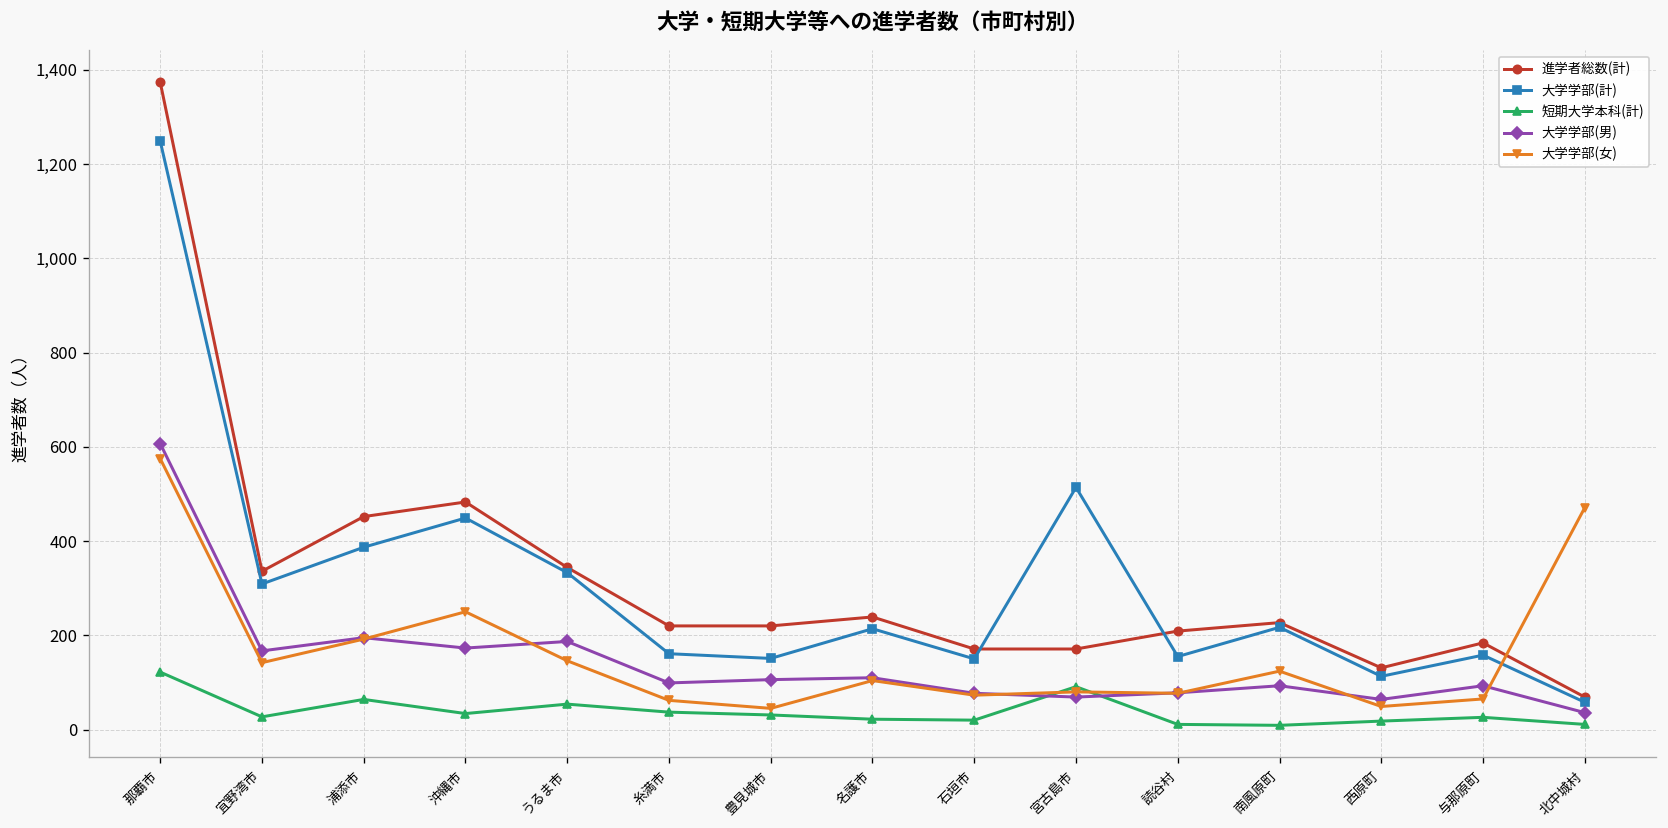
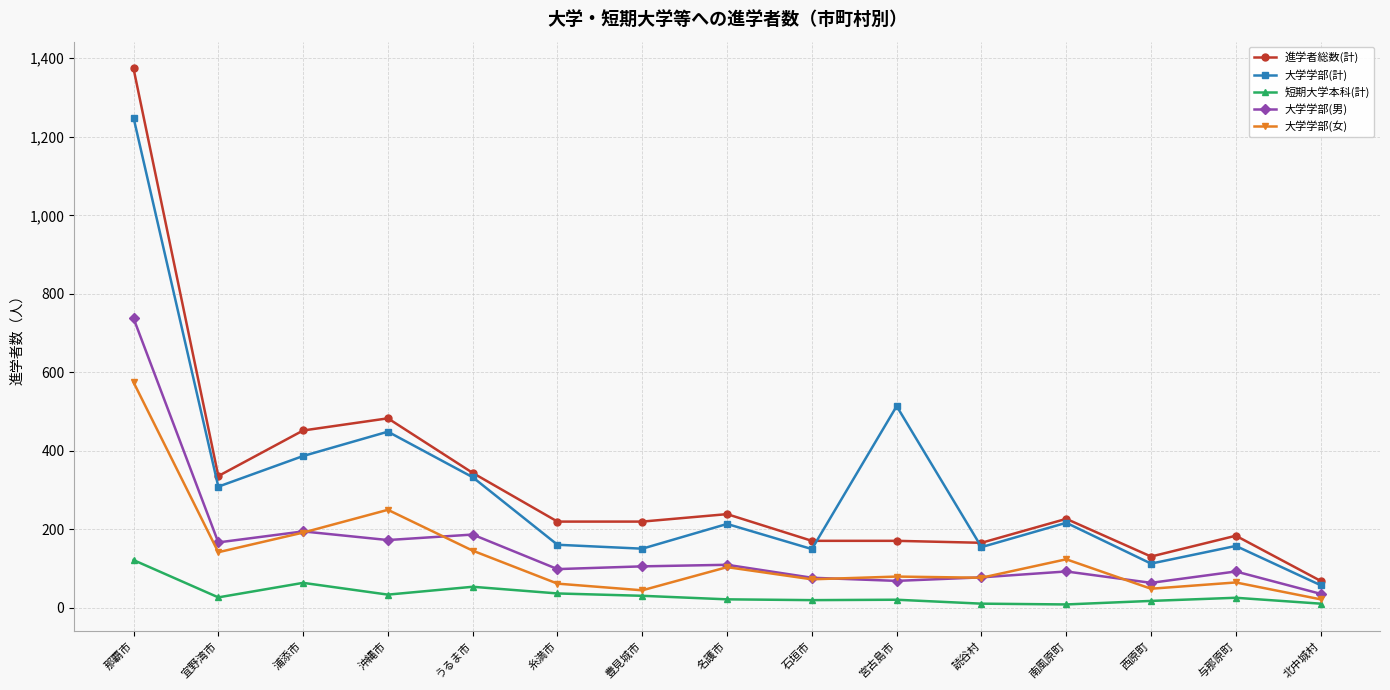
大学学部(男), 那覇市: 610 -> 740
短期大学本科(計), 宮古島市: 90 -> 20
進学者総数(計), 読谷村: 210 -> 170
大学学部(女), 北中城村: 470 -> 20
